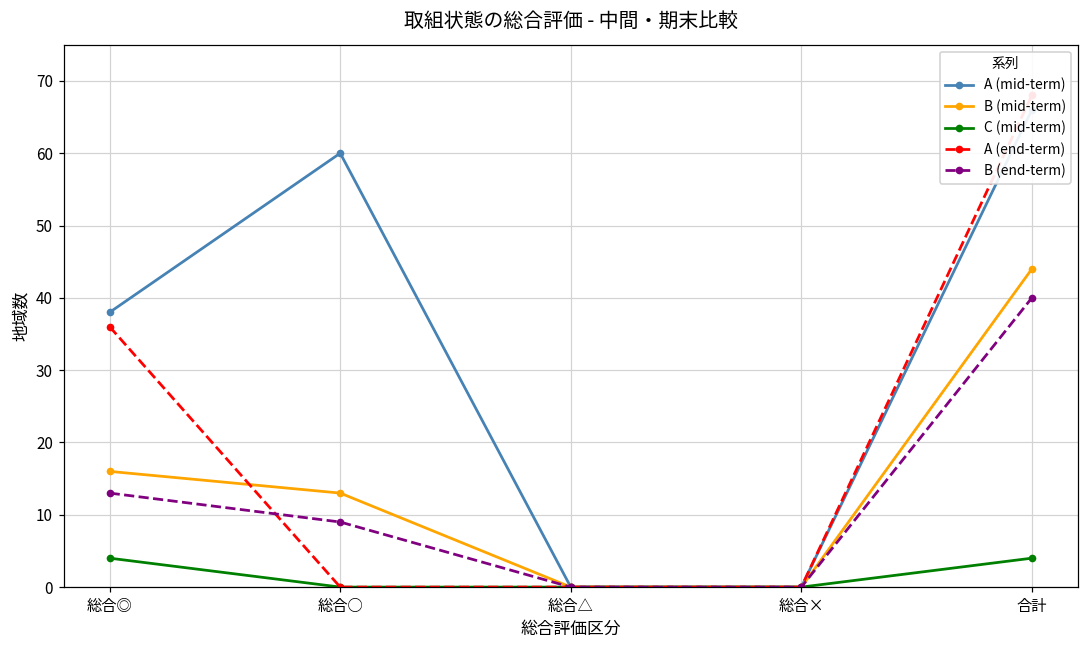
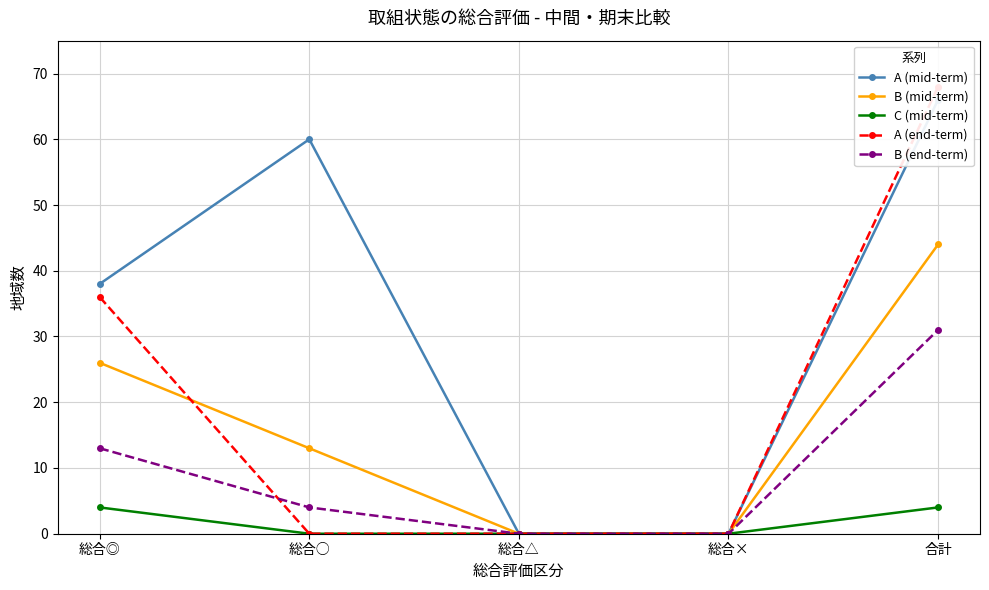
B (mid-term), 総合◎: 16 -> 26
B (end-term), 総合○: 9 -> 4
B (end-term), 合計: 40 -> 31
